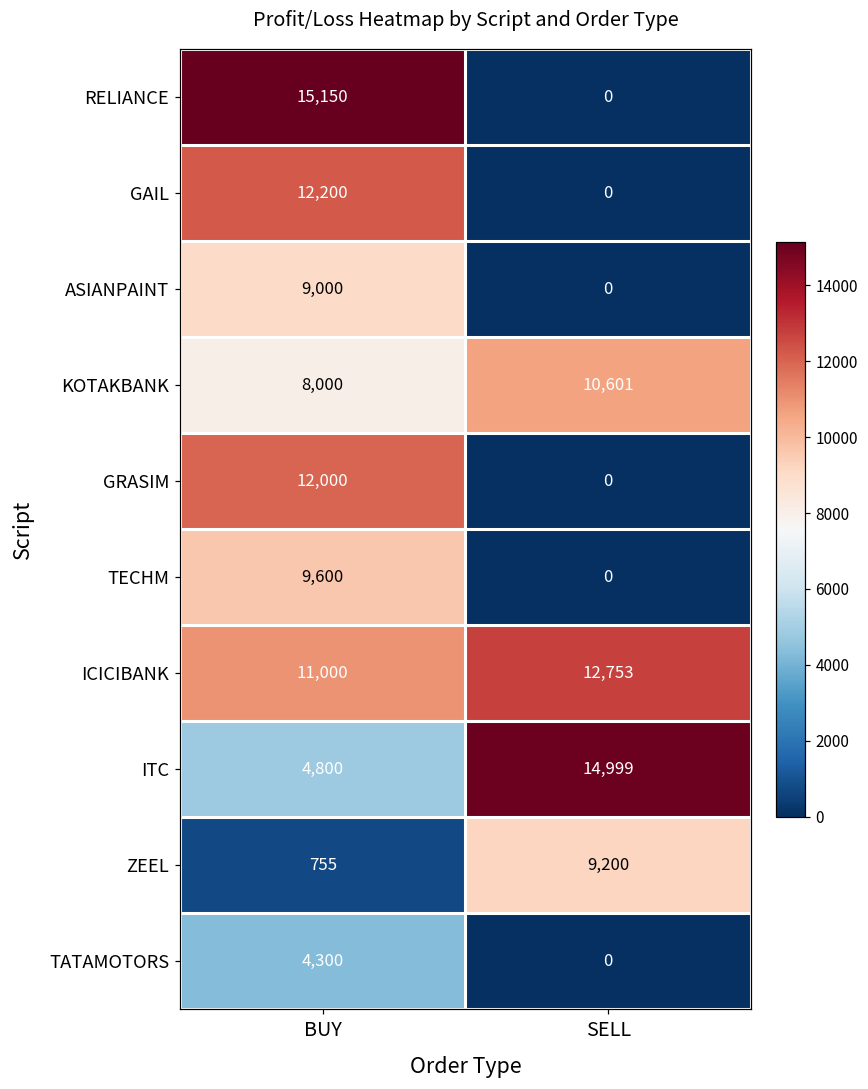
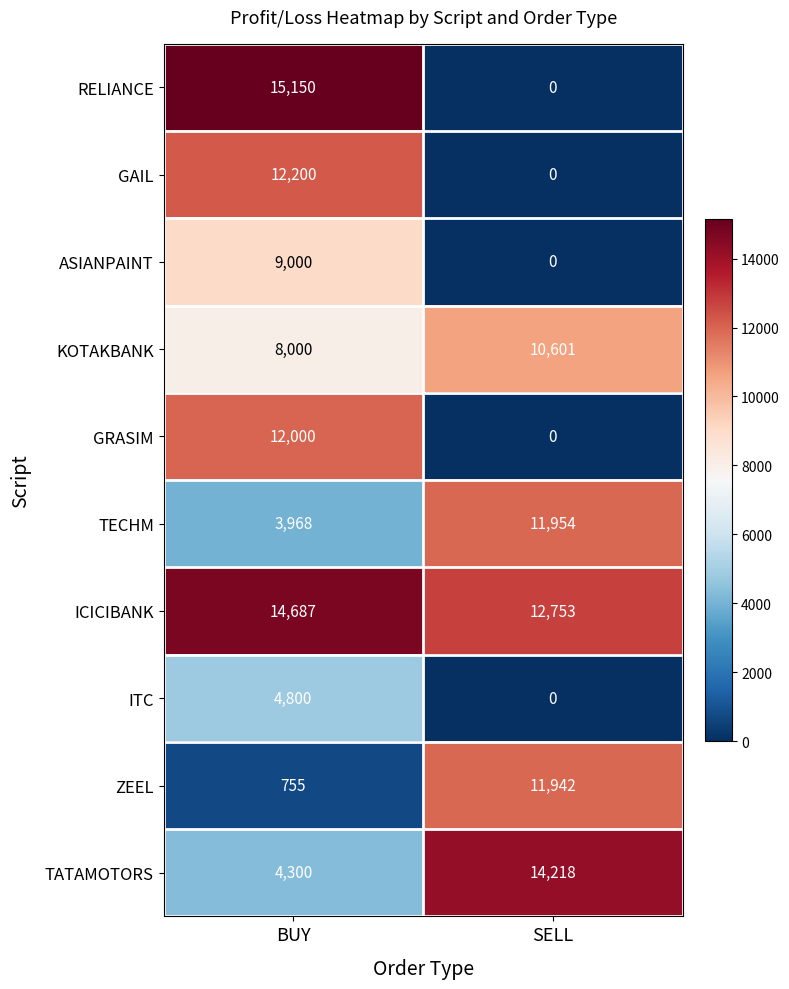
TECHM, BUY: 9,600 -> 3,968
TECHM, SELL: 0 -> 11,954
ICICIBANK, BUY: 11,000 -> 14,687
ITC, SELL: 14,999 -> 0
ZEEL, SELL: 9,200 -> 11,942
TATAMOTORS, SELL: 0 -> 14,218
